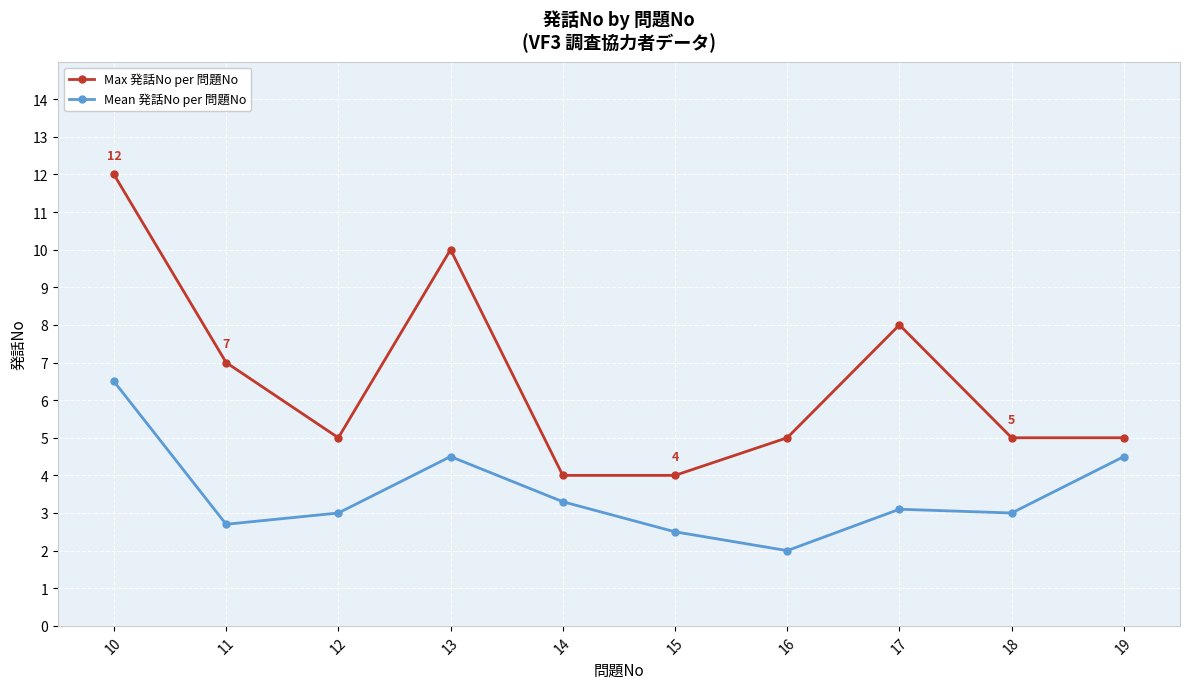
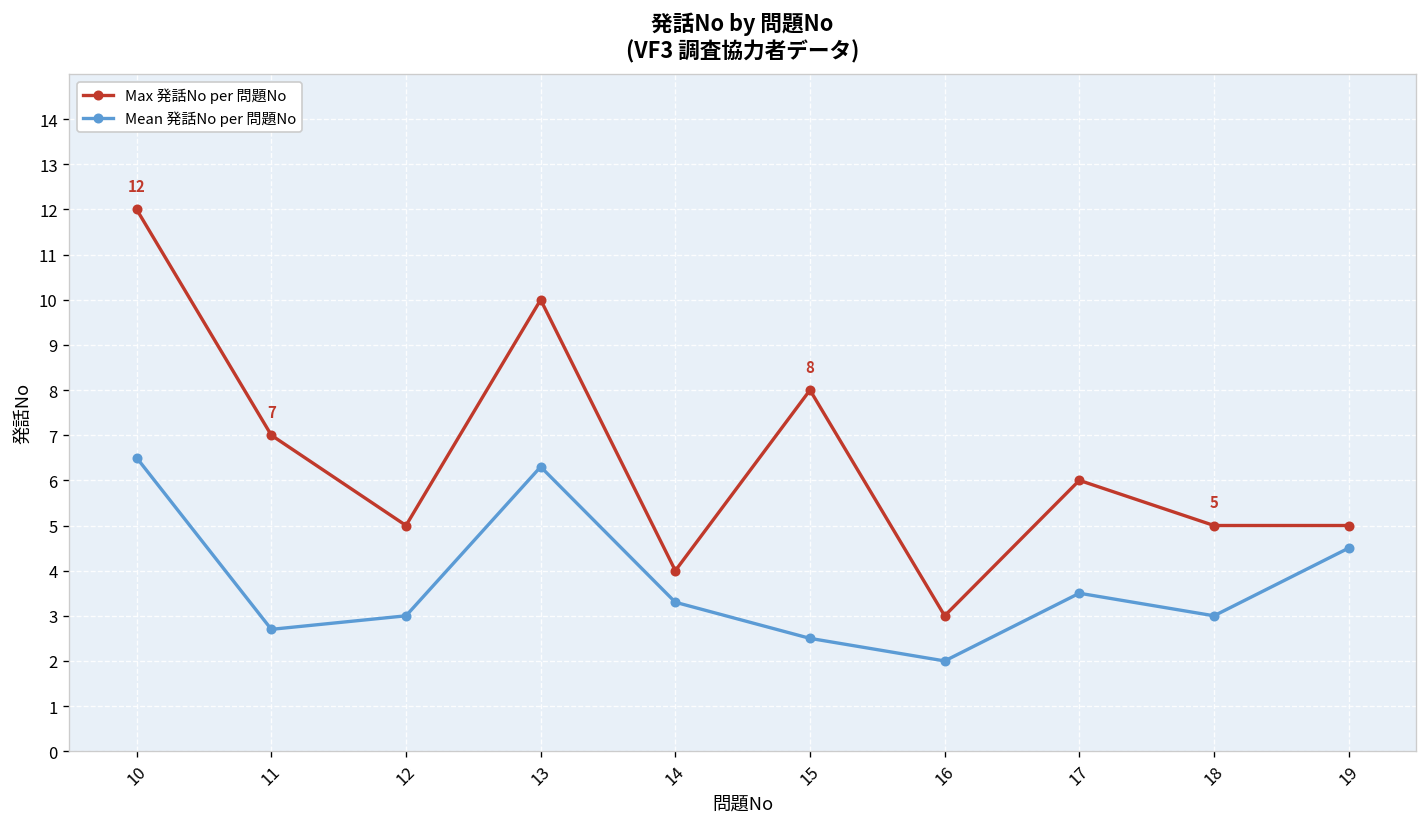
Mean 発話No per 問題No, 13: 4.5 -> 6.3
Max 発話No per 問題No, 15: 4 -> 8
Max 発話No per 問題No, 16: 5 -> 3
Max 発話No per 問題No, 17: 8 -> 6
Mean 発話No per 問題No, 17: 3.1 -> 3.5
